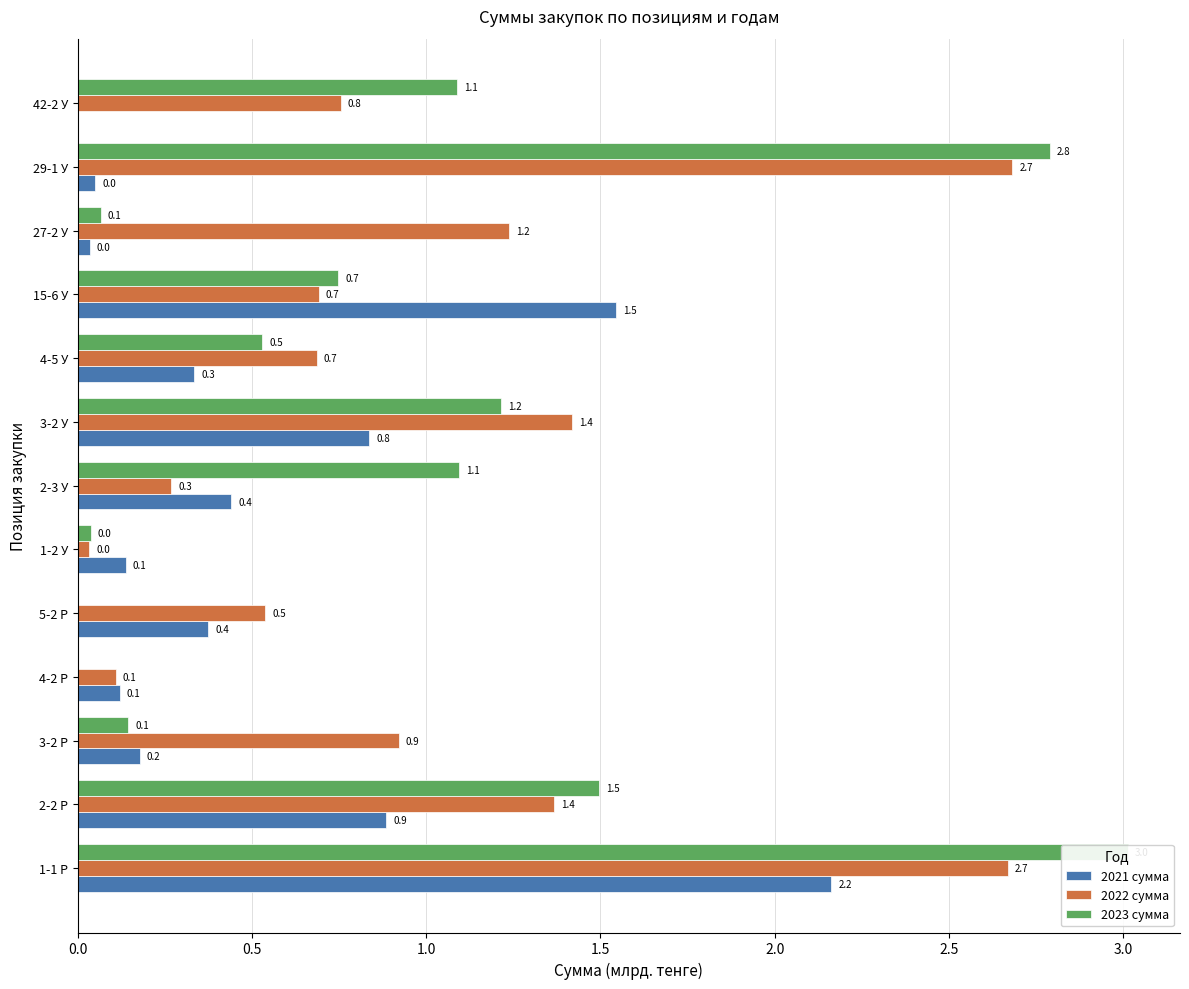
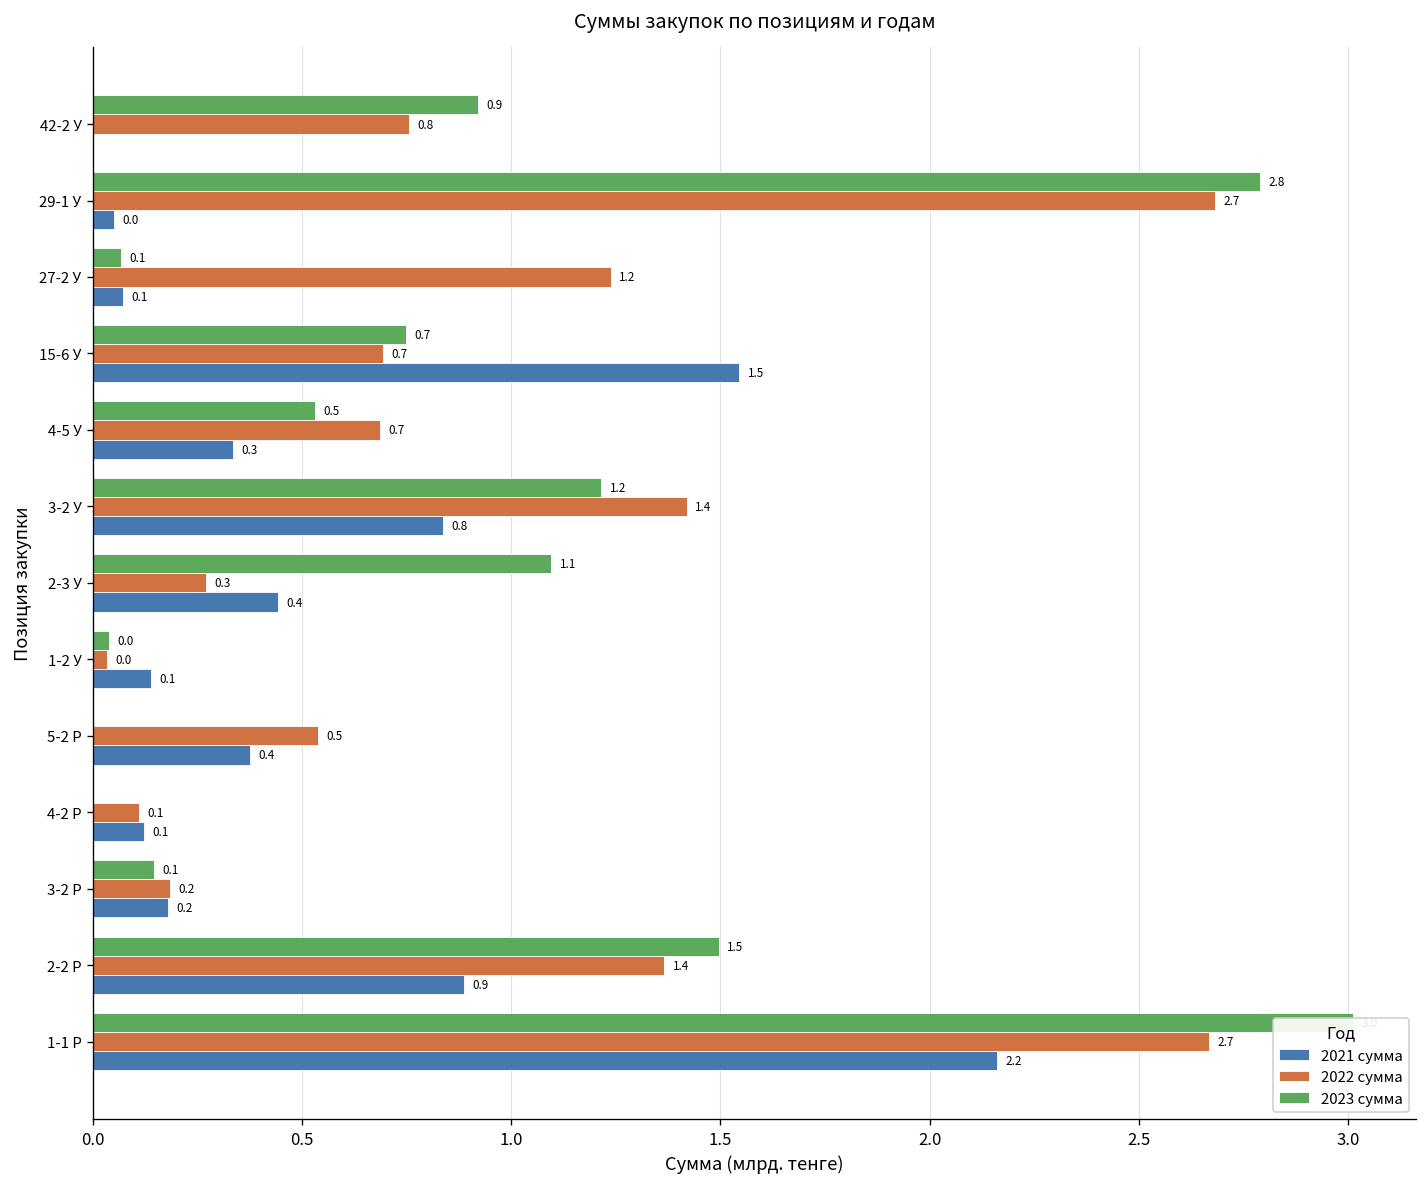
2023 сумма, 42-2 У: 1.1 -> 0.9
2021 сумма, 27-2 У: 0.0 -> 0.1
2022 сумма, 3-2 Р: 0.9 -> 0.2
